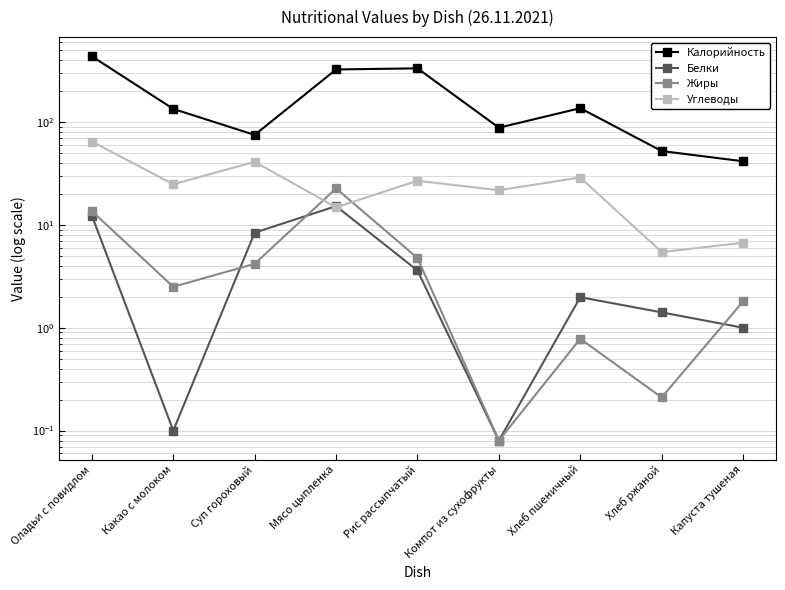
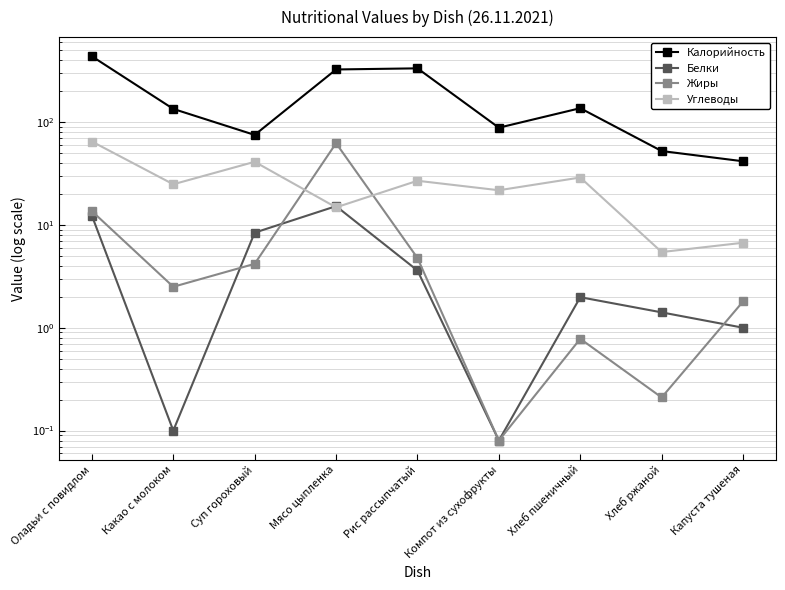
Жиры, Мясо цыпленка: 23 -> 60
